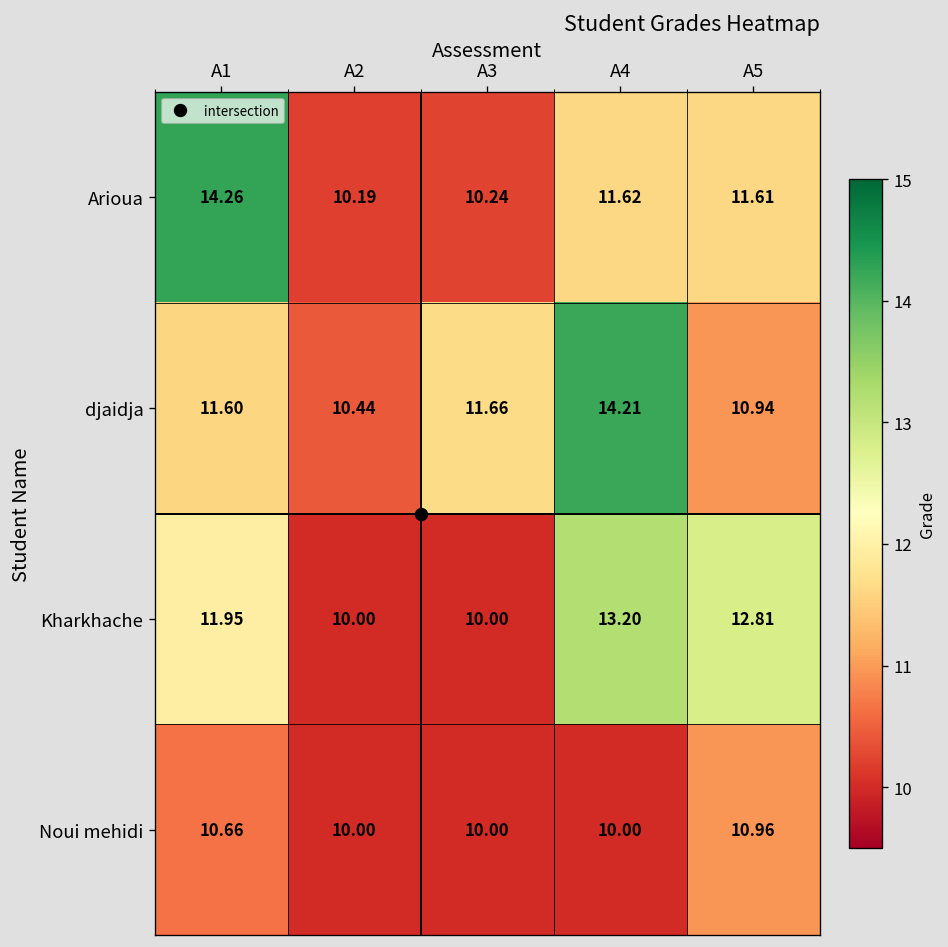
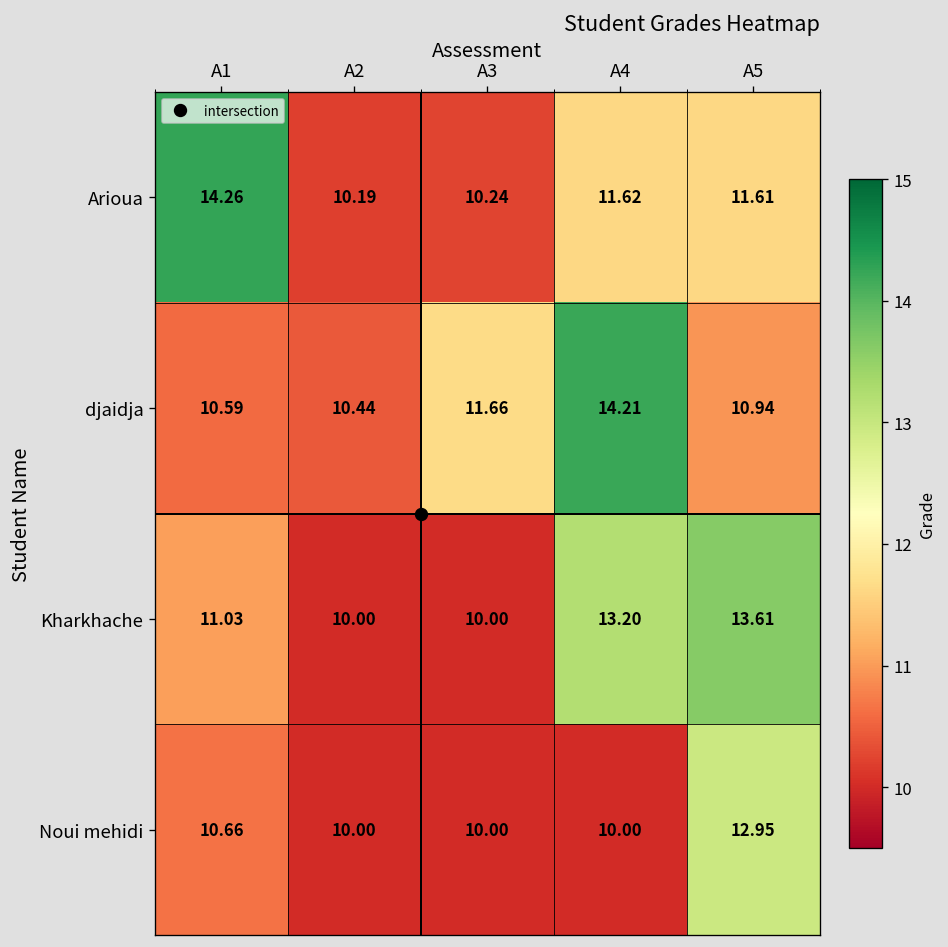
djaidja, A1: 11.60 -> 10.59
Kharkhache, A1: 11.95 -> 11.03
Kharkhache, A5: 12.81 -> 13.61
Noui mehidi, A5: 10.96 -> 12.95
